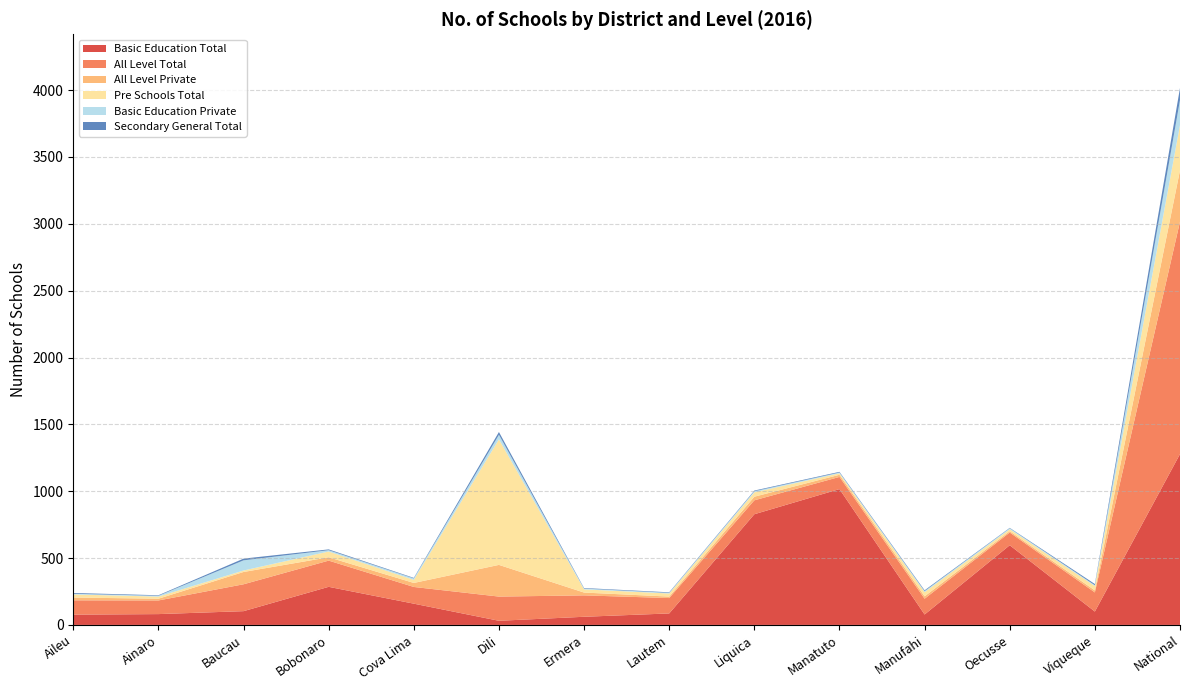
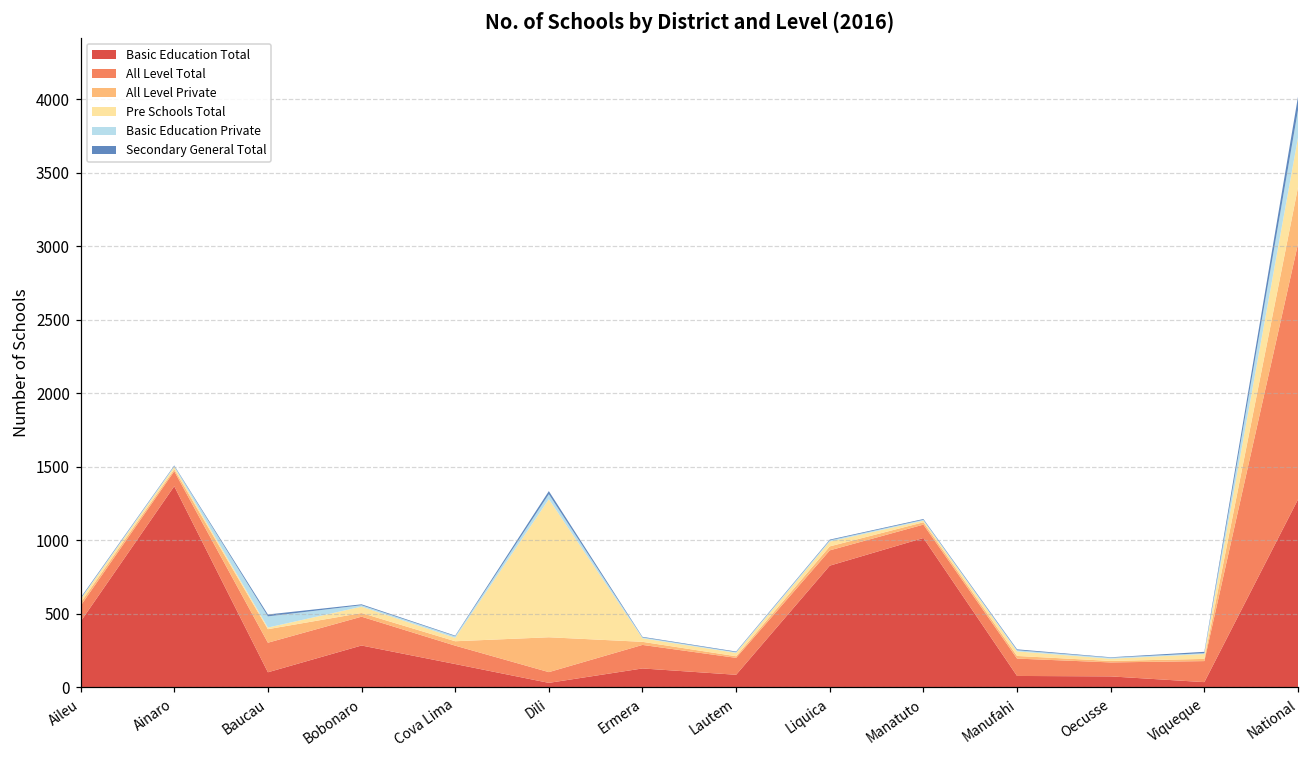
Basic Education Total, Aileu: 80 -> 450
Basic Education Total, Ainaro: 80 -> 1370
All Level Total, Dili: 180 -> 70
Basic Education Total, Ermera: 60 -> 130
Basic Education Total, Oecusse: 600 -> 80
Basic Education Total, Viqueque: 100 -> 40
